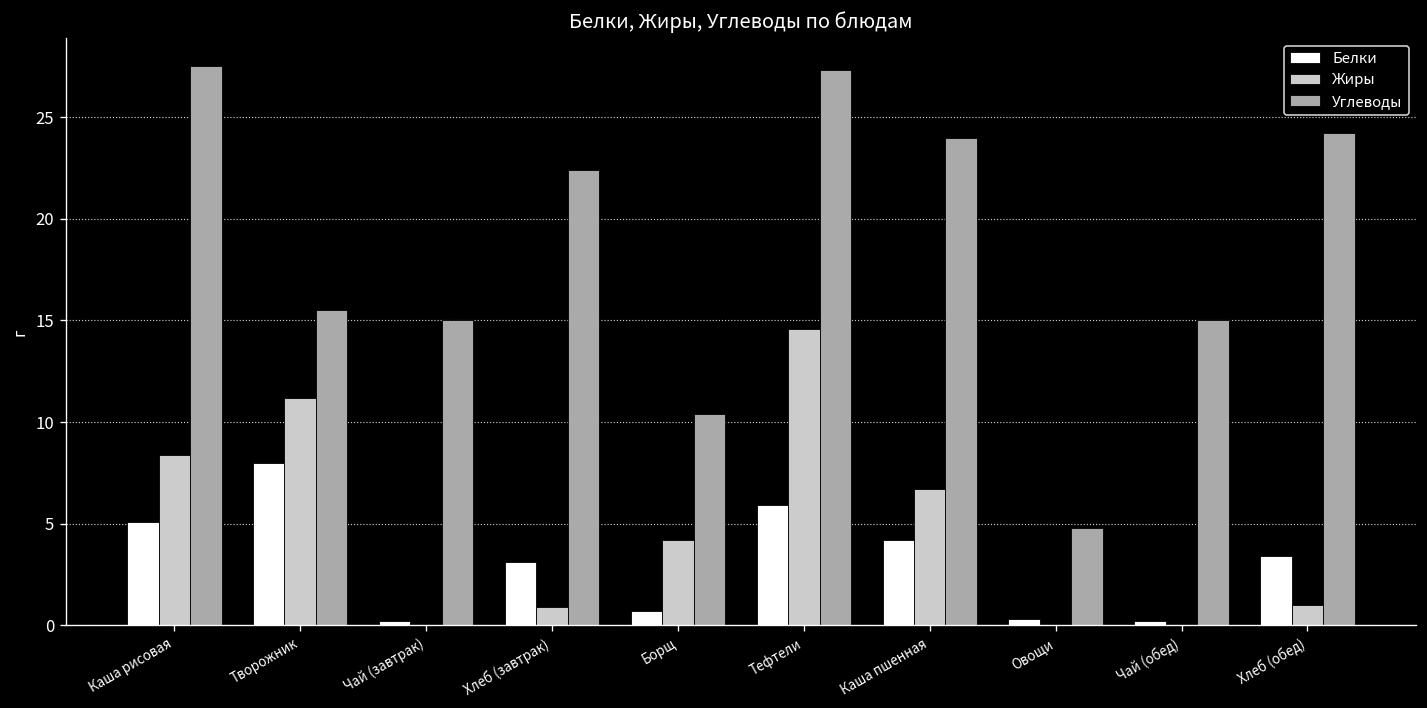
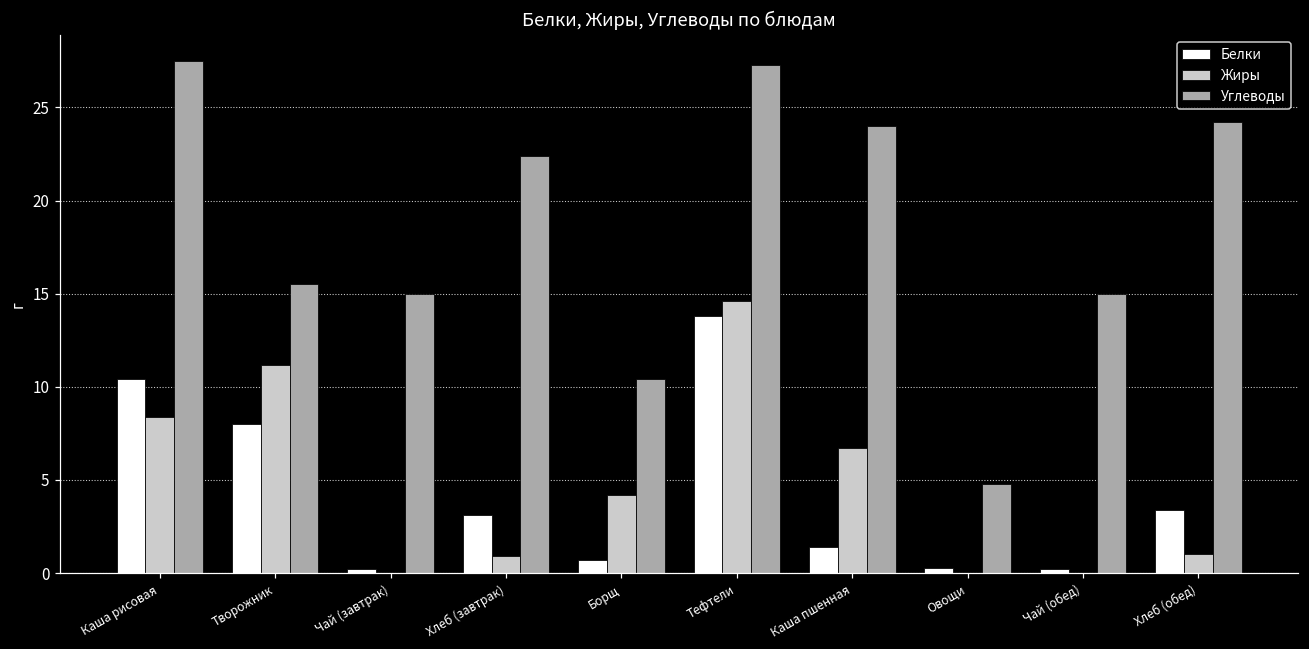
Белки, Каша рисовая: 5.1 -> 10.4
Белки, Тефтели: 5.9 -> 13.8
Белки, Каша пшенная: 4.2 -> 1.4
